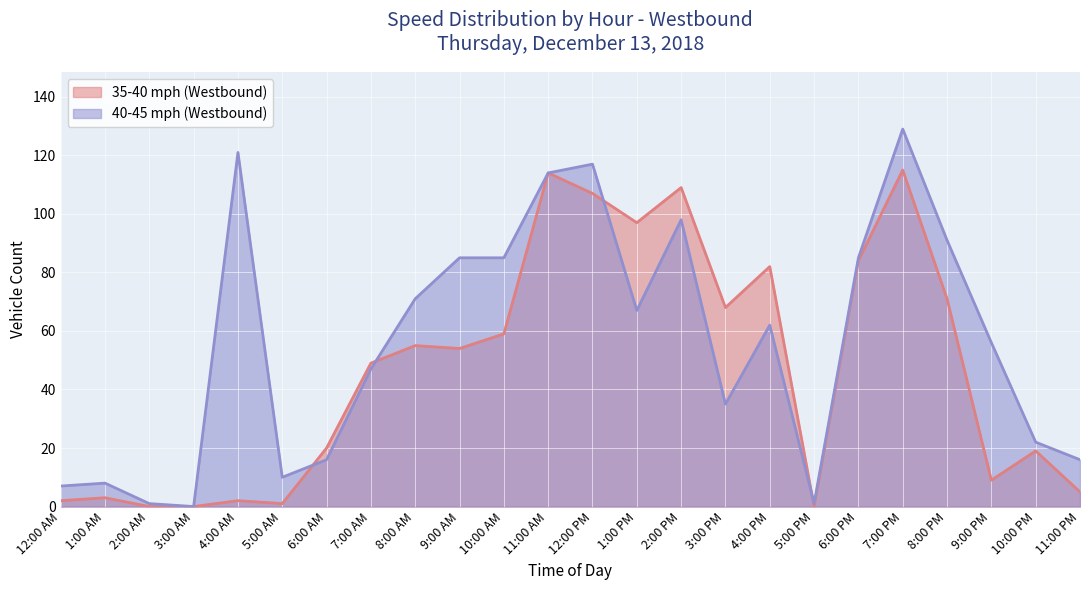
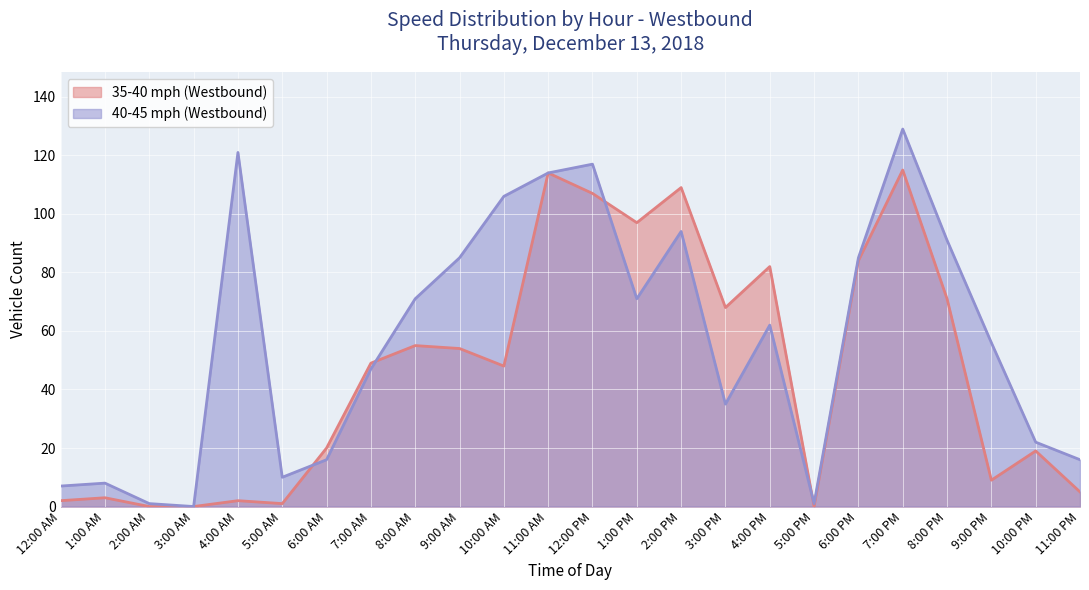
35-40 mph (Westbound), 10:00 AM: 59 -> 48
40-45 mph (Westbound), 10:00 AM: 85 -> 106
40-45 mph (Westbound), 1:00 PM: 67 -> 71
40-45 mph (Westbound), 2:00 PM: 98 -> 94
